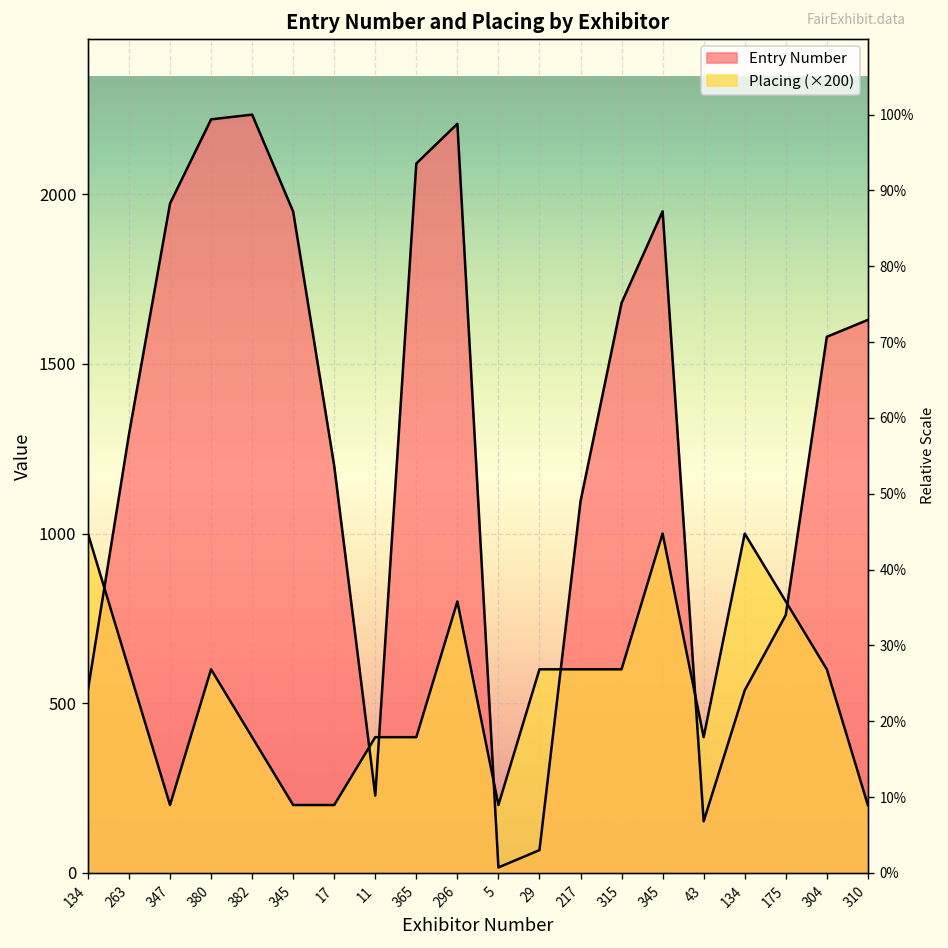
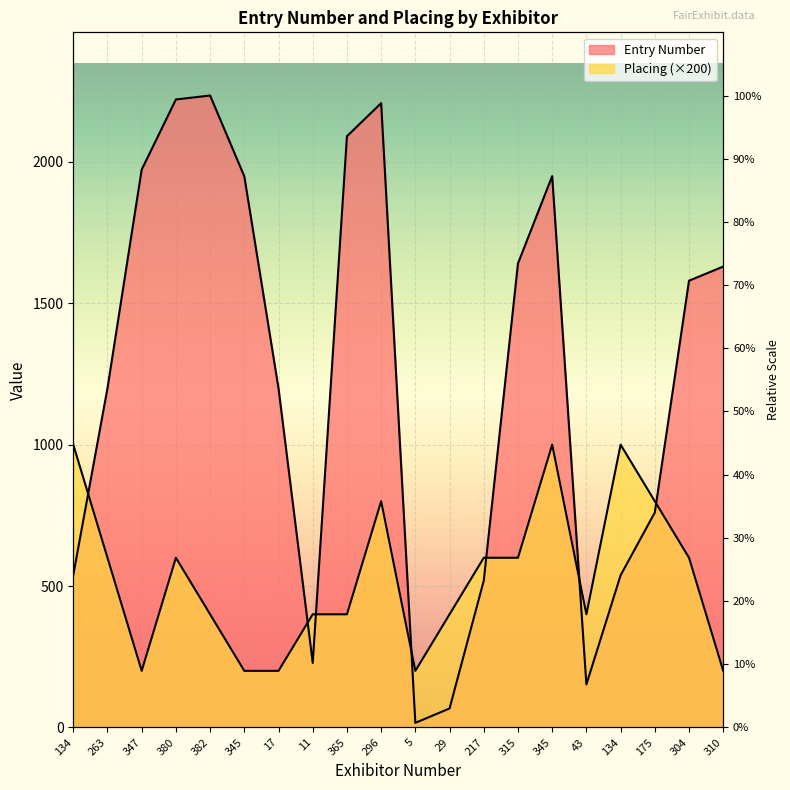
Entry Number, 263: 1290 -> 1200
Placing (×200), 29: 600 -> 400
Entry Number, 217: 1100 -> 520
Entry Number, 315: 1680 -> 1640
